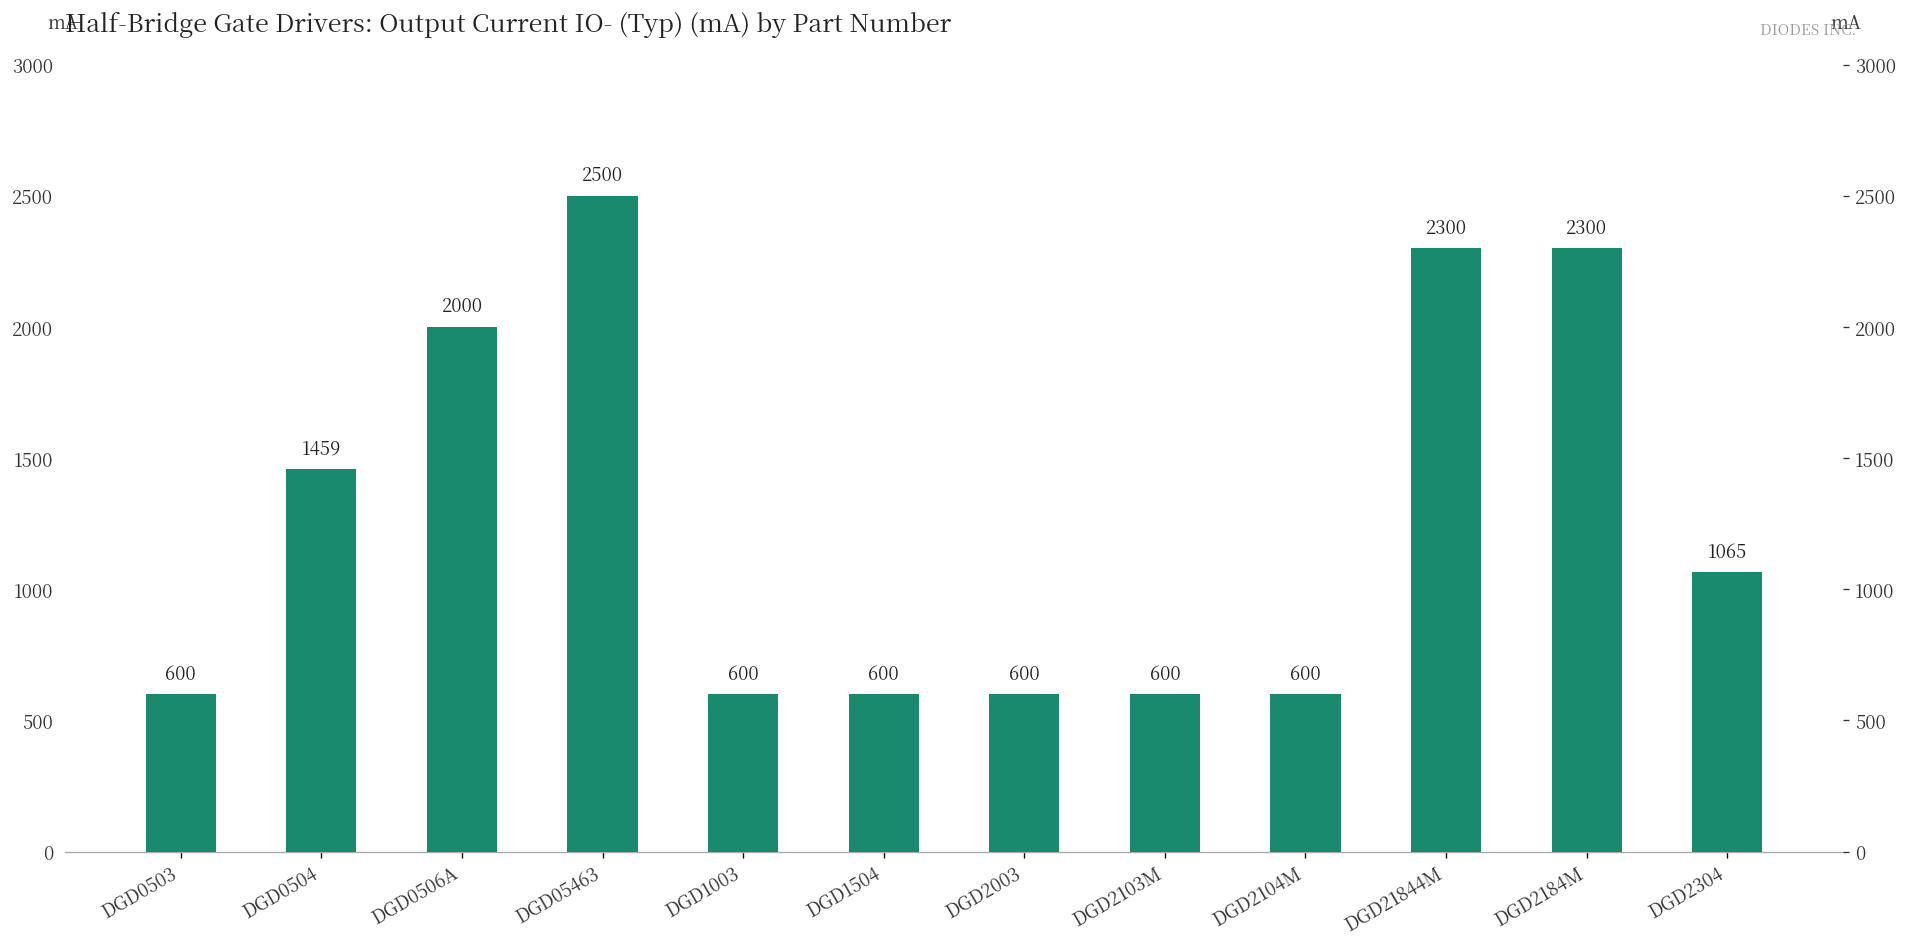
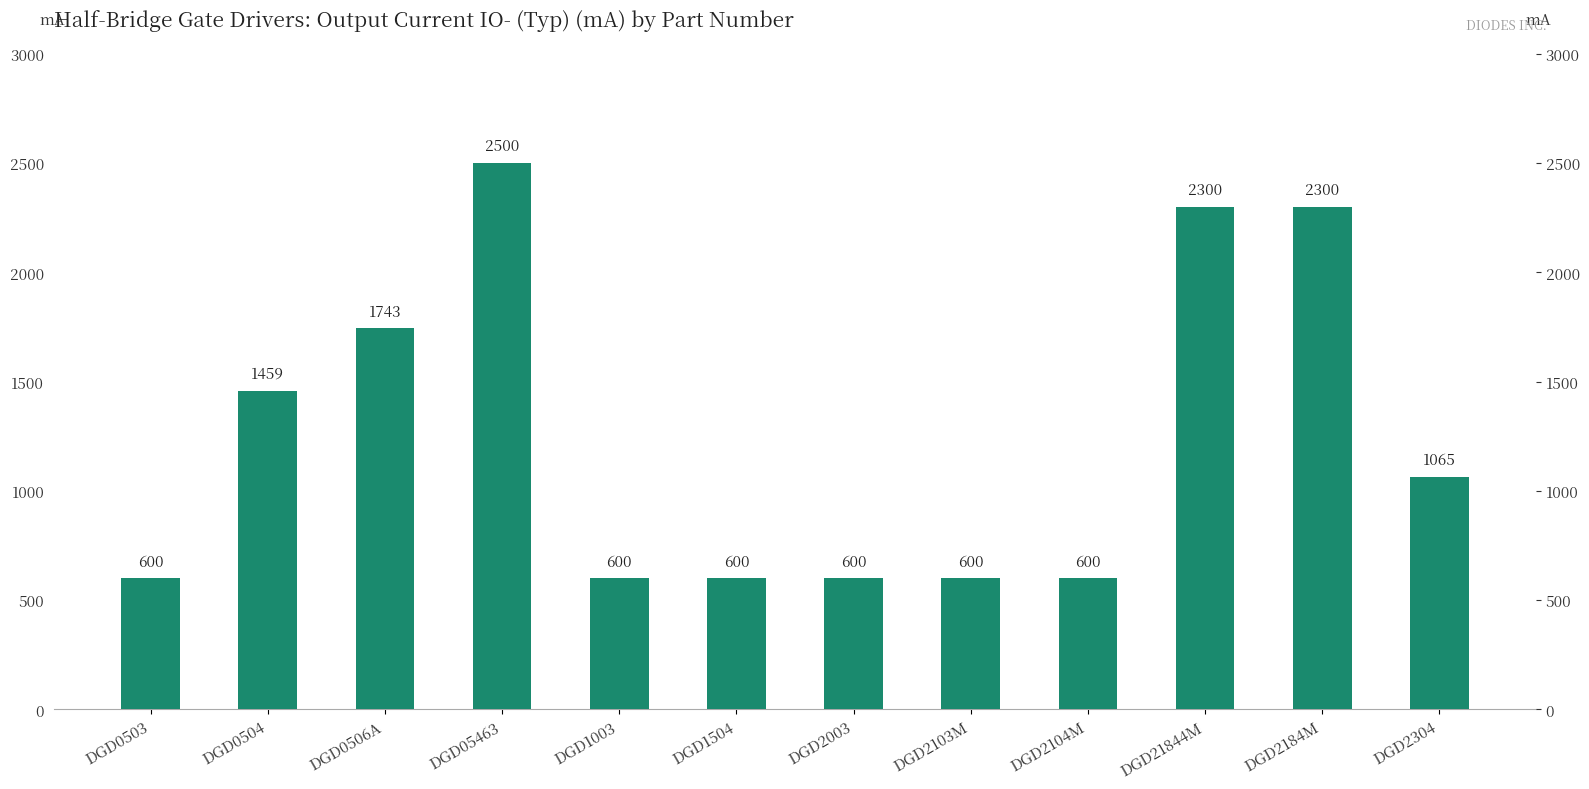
DGD0506A: 2000 -> 1743
